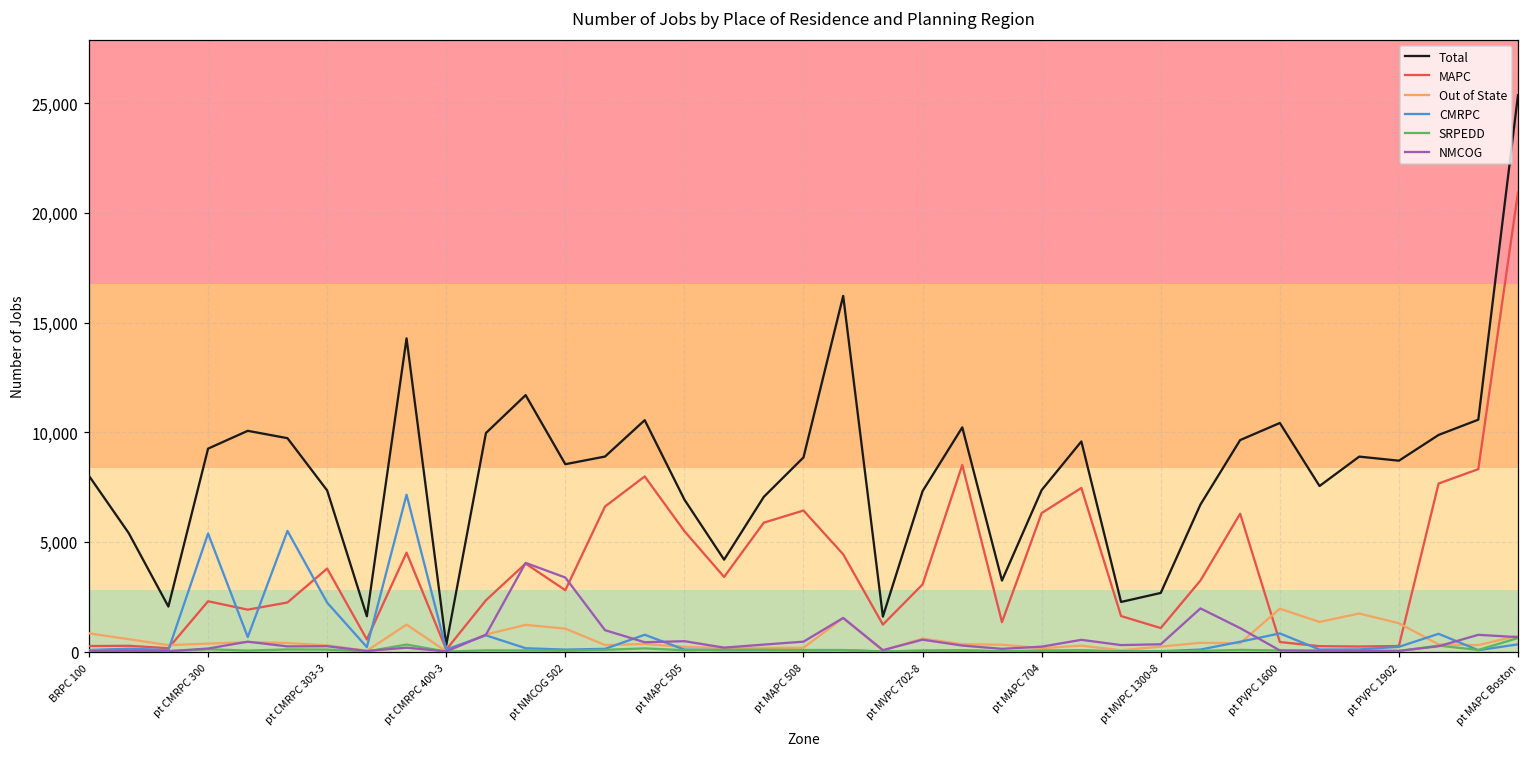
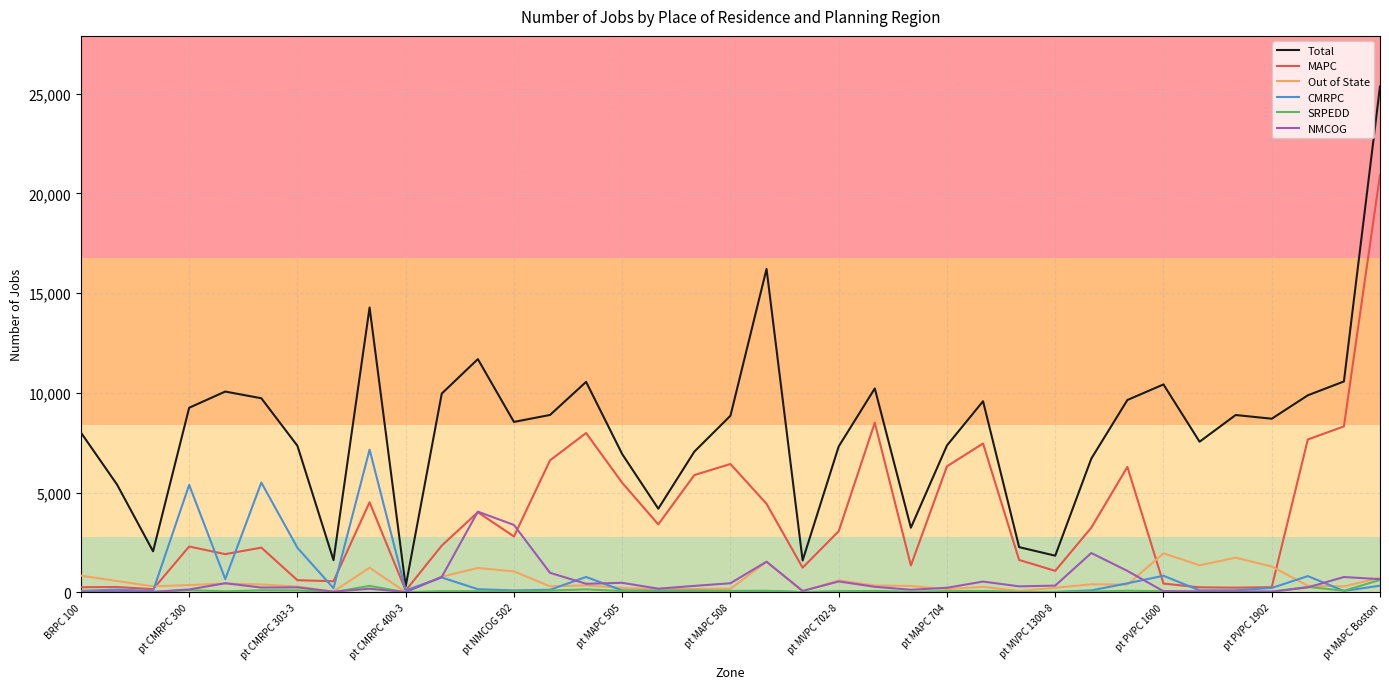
MAPC, pt CMRPC 303-3: 3,800 -> 600
Total, pt MVPC 1300-8: 2,700 -> 1,800
